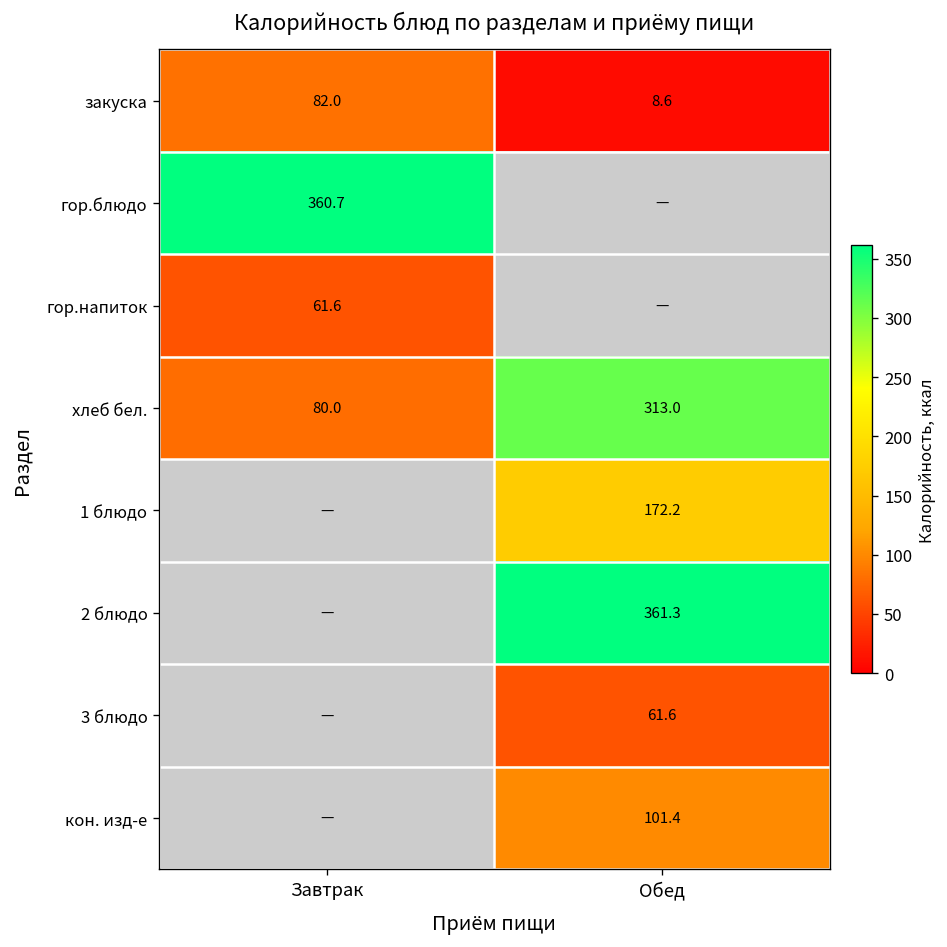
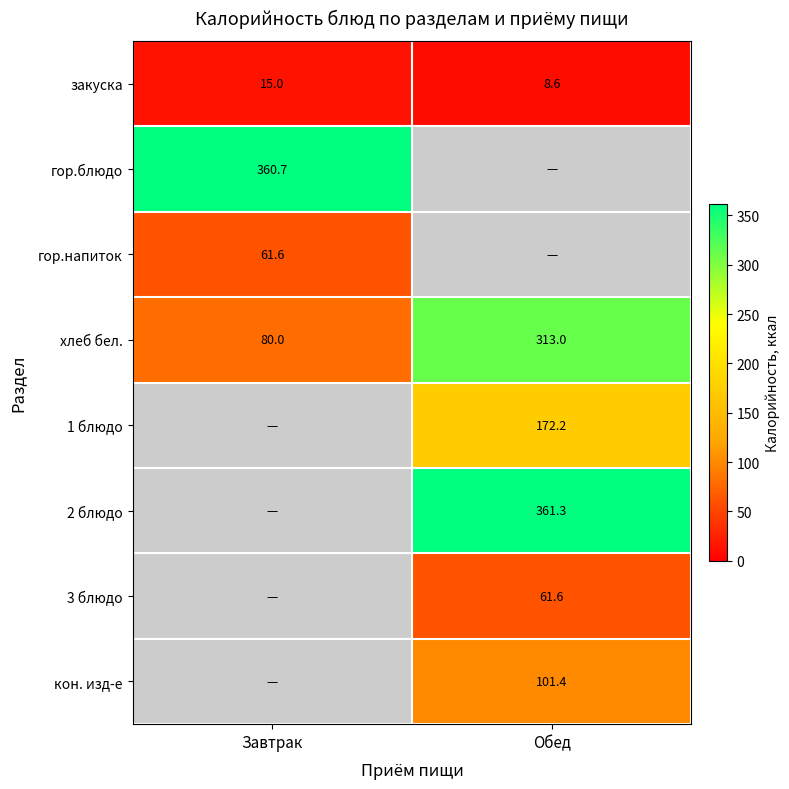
закуска, Завтрак: 82.0 -> 15.0
